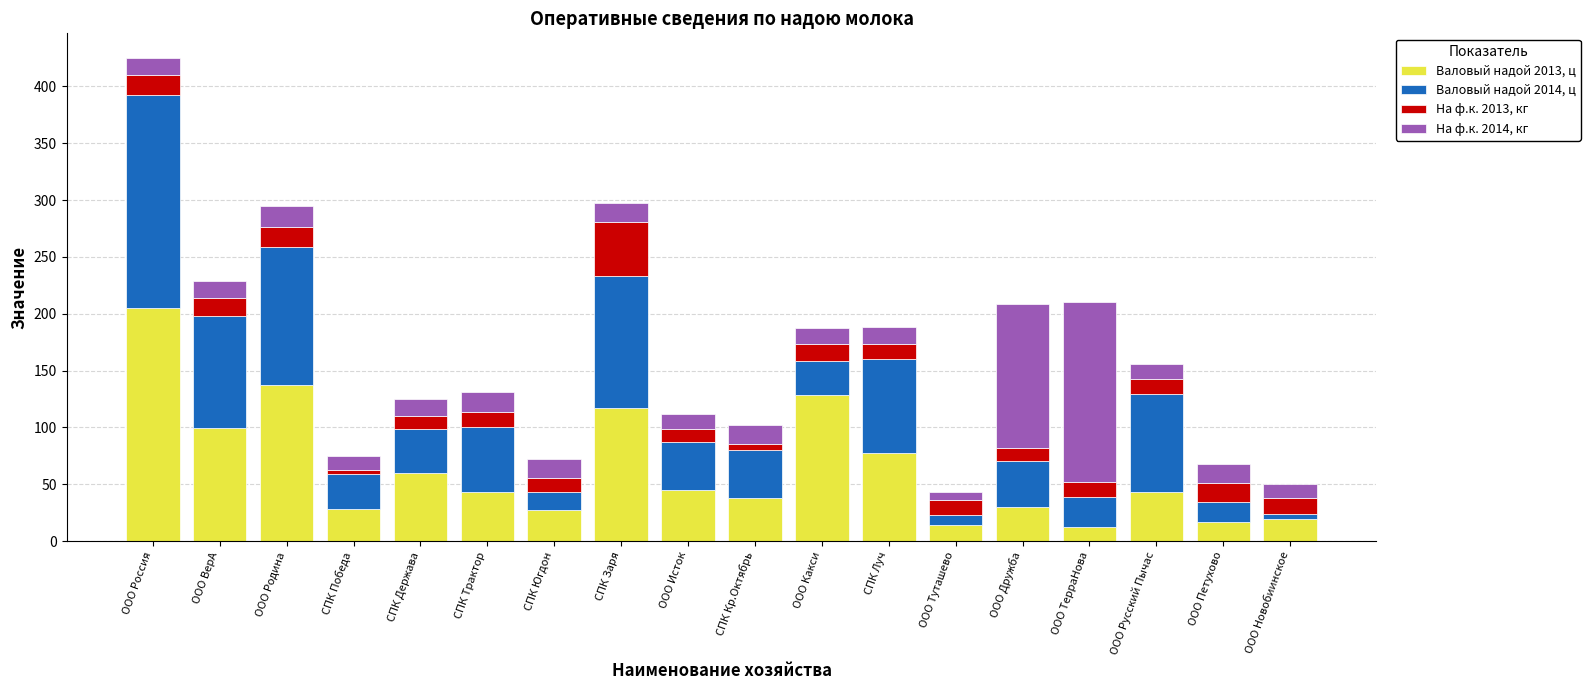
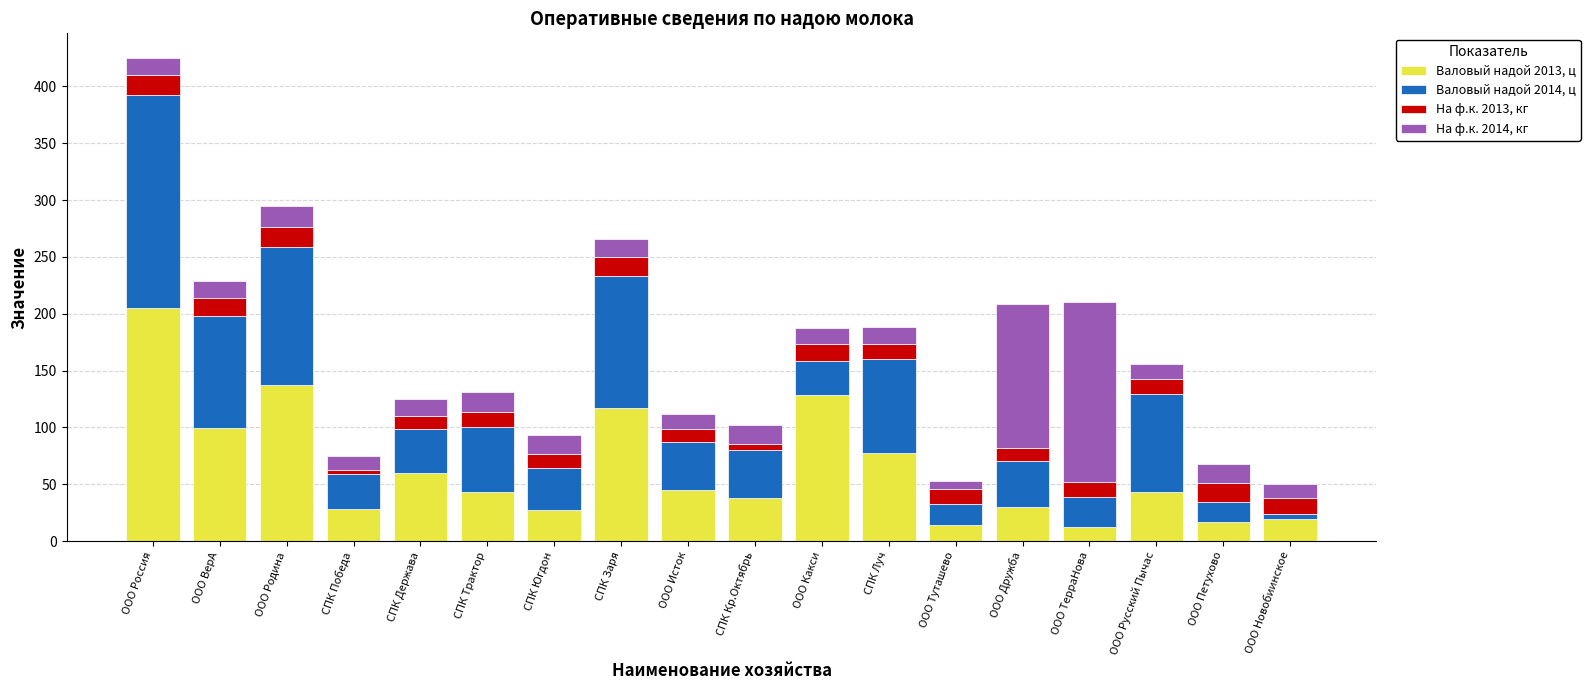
Валовый надой 2014, ц, СПК Югдон: 16 -> 37
На ф.к. 2013, кг, СПК Заря: 48 -> 17
Валовый надой 2014, ц, ООО Туташево: 9 -> 19
